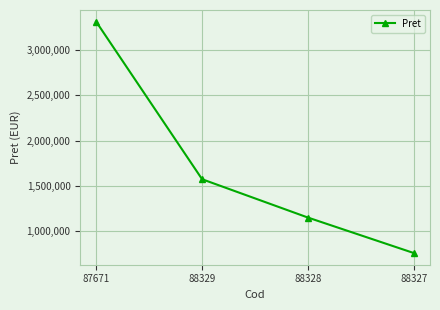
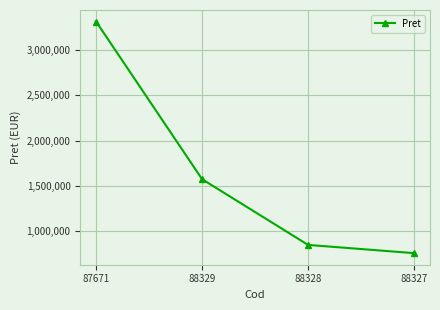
88328: 1,100,000 -> 800,000
